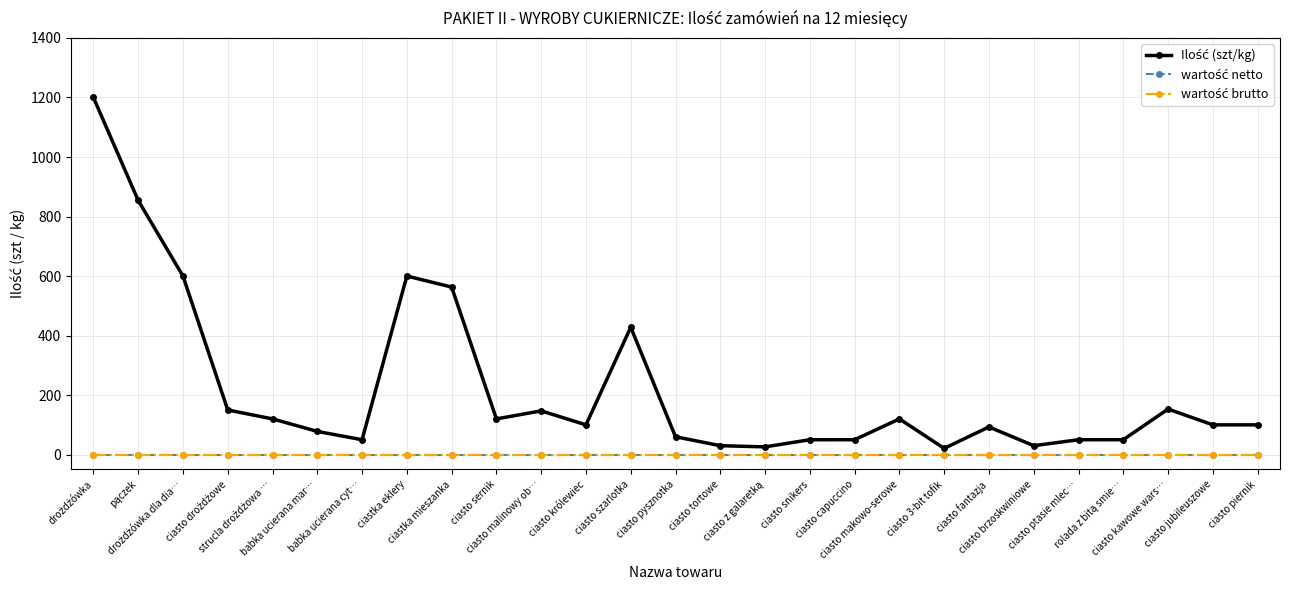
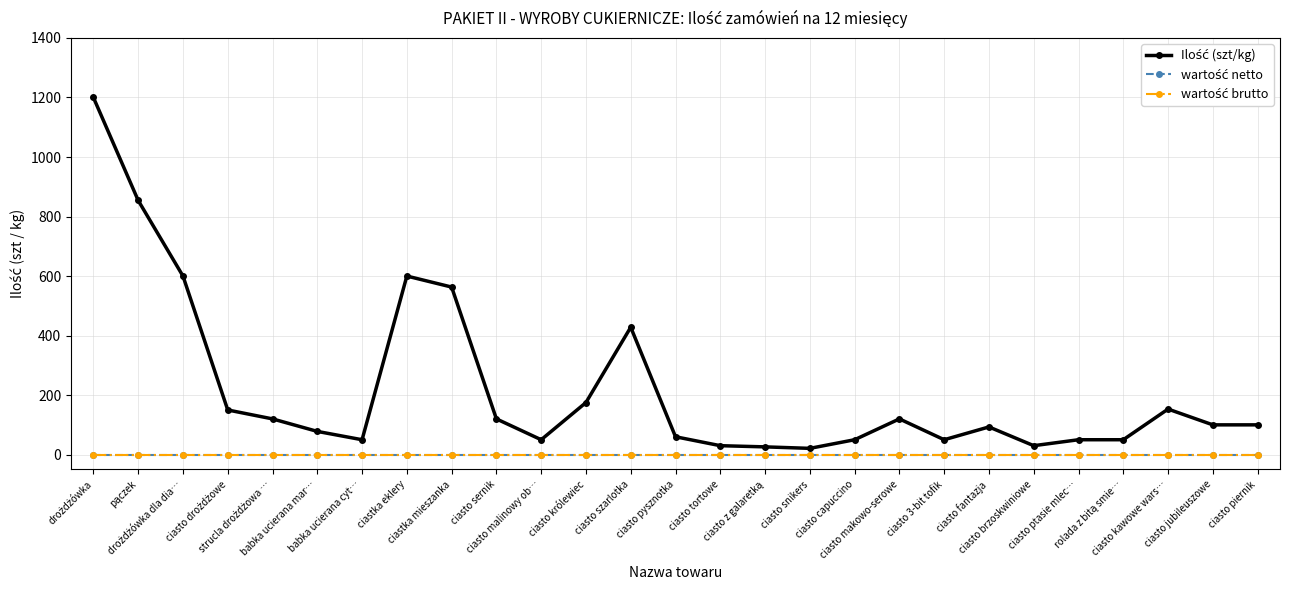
Ilość (szt/kg), ciasto malinowy ob…: 150 -> 50
Ilość (szt/kg), ciasto królewiec: 100 -> 180
Ilość (szt/kg), ciasto snikers: 50 -> 20
Ilość (szt/kg), ciasto 3-bit tofik: 20 -> 50
